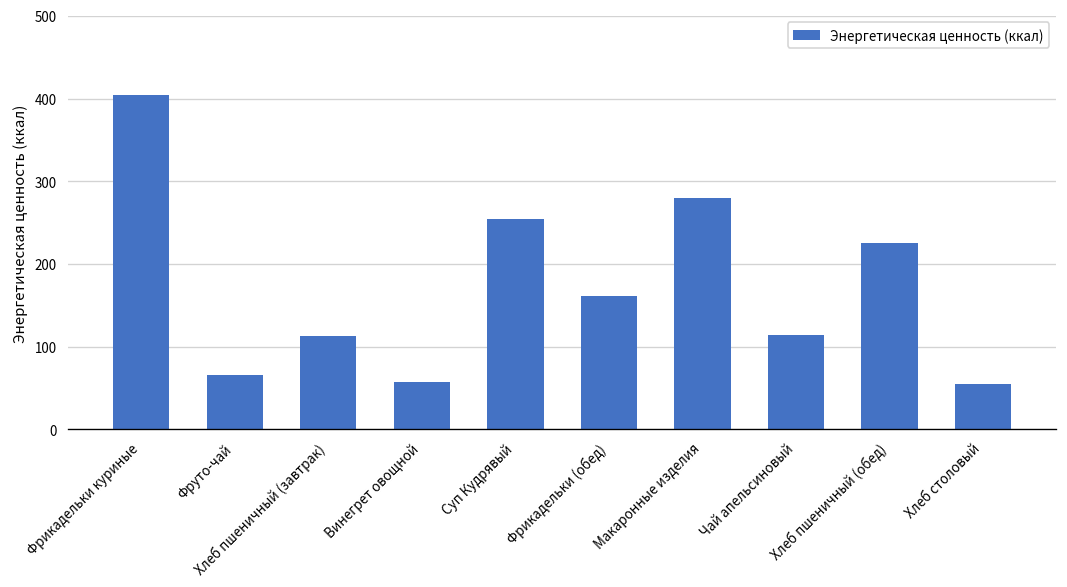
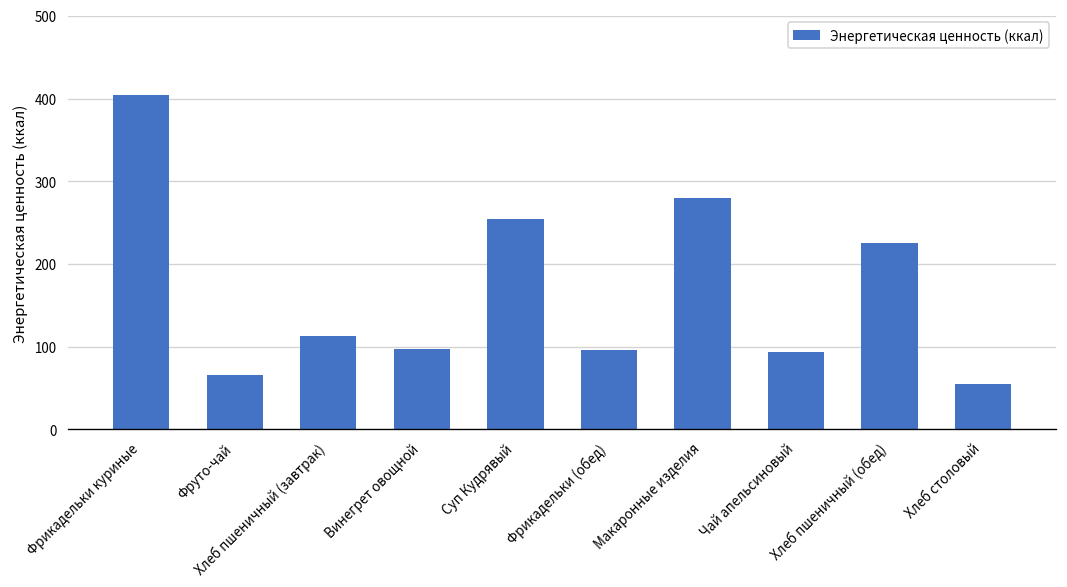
Винегрет овощной: 60 -> 100
Фрикадельки (обед): 160 -> 100
Чай апельсиновый: 110 -> 90
